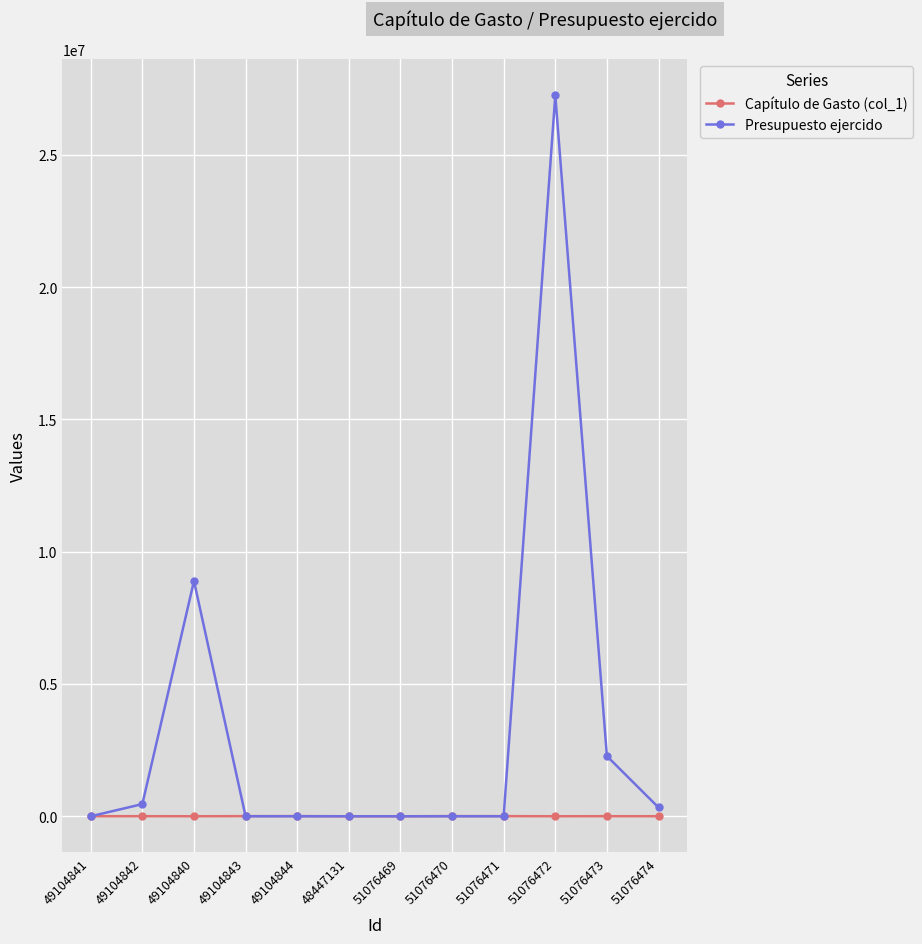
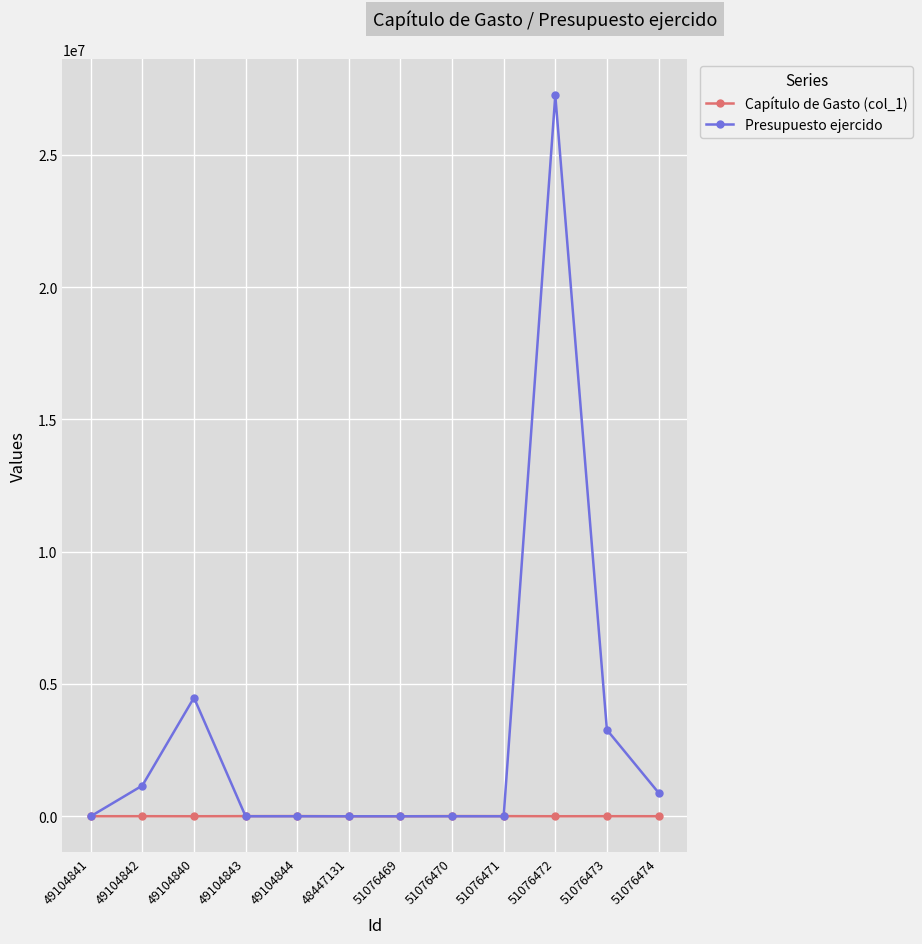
Presupuesto ejercido, 49104842: 500000 -> 1200000
Presupuesto ejercido, 49104840: 8900000 -> 4500000
Presupuesto ejercido, 51076473: 2300000 -> 3300000
Presupuesto ejercido, 51076474: 300000 -> 900000
